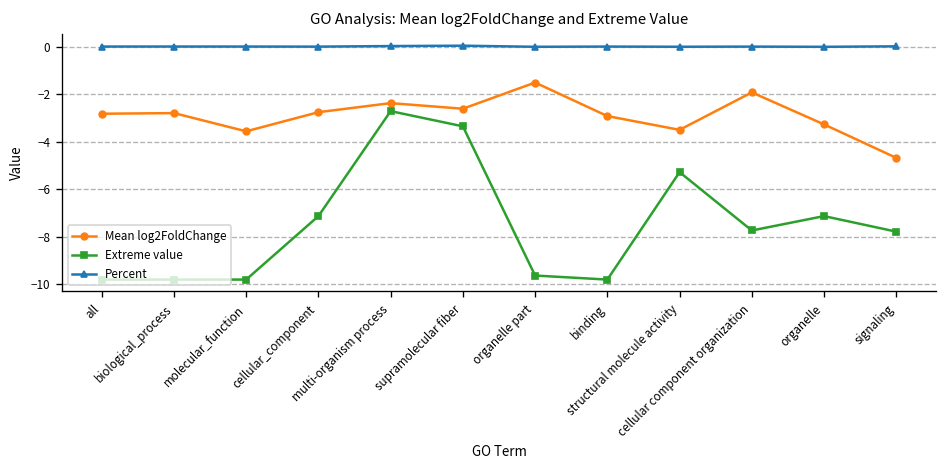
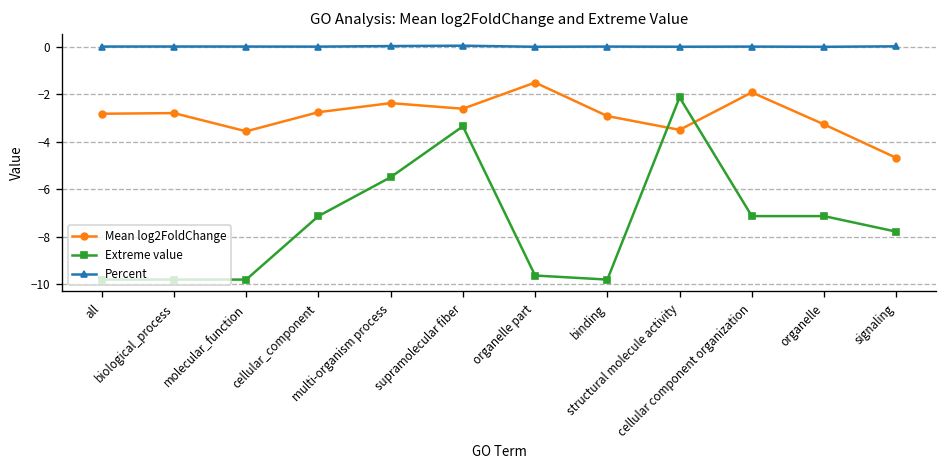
Extreme value, multi-organism process: -2.7 -> -5.5
Extreme value, structural molecule activity: -5.3 -> -2.1
Extreme value, cellular component organization: -7.7 -> -7.1
